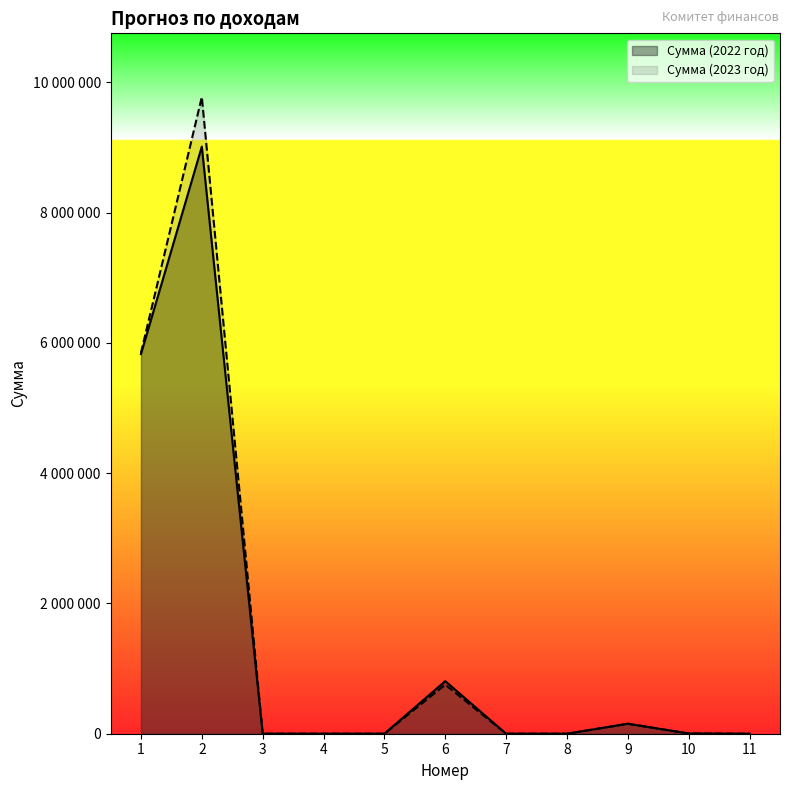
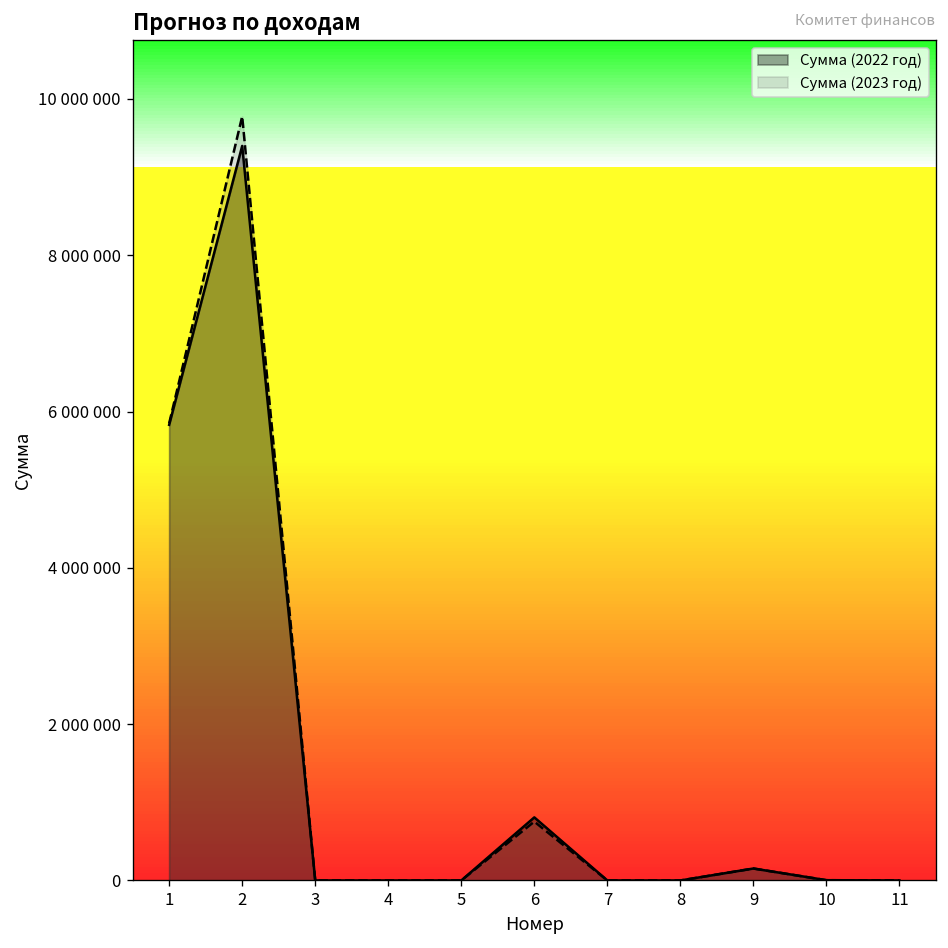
Сумма (2022 год), 2: 9000000 -> 9400000
